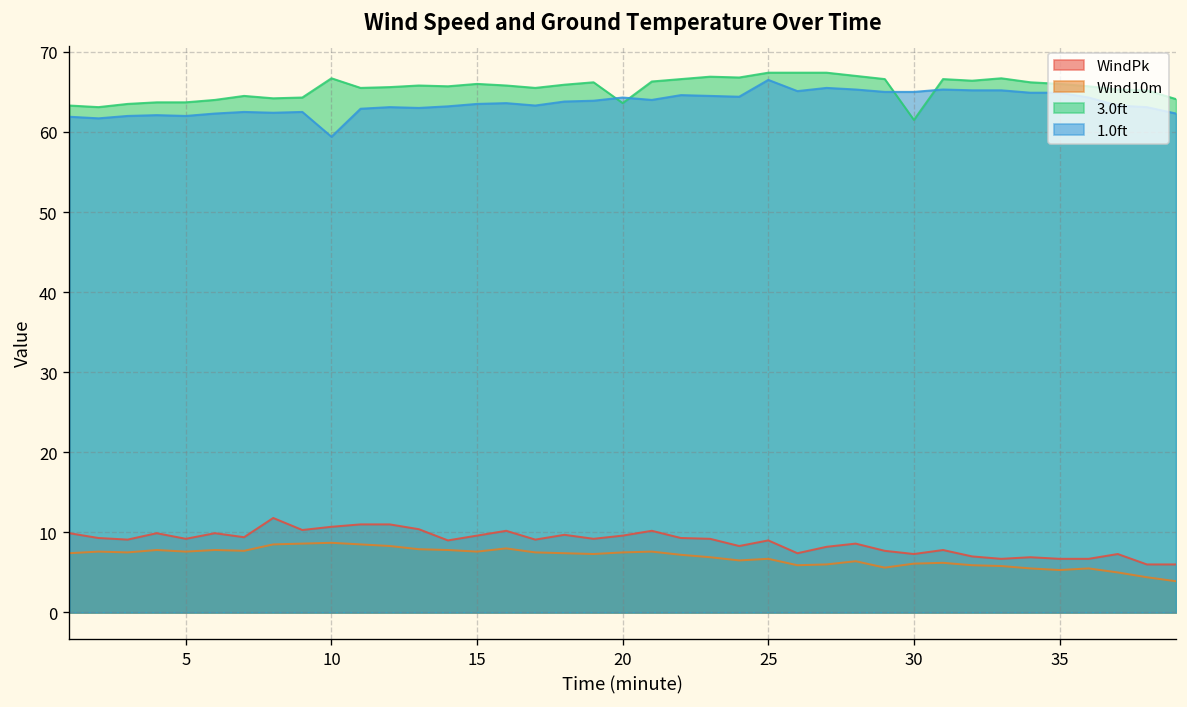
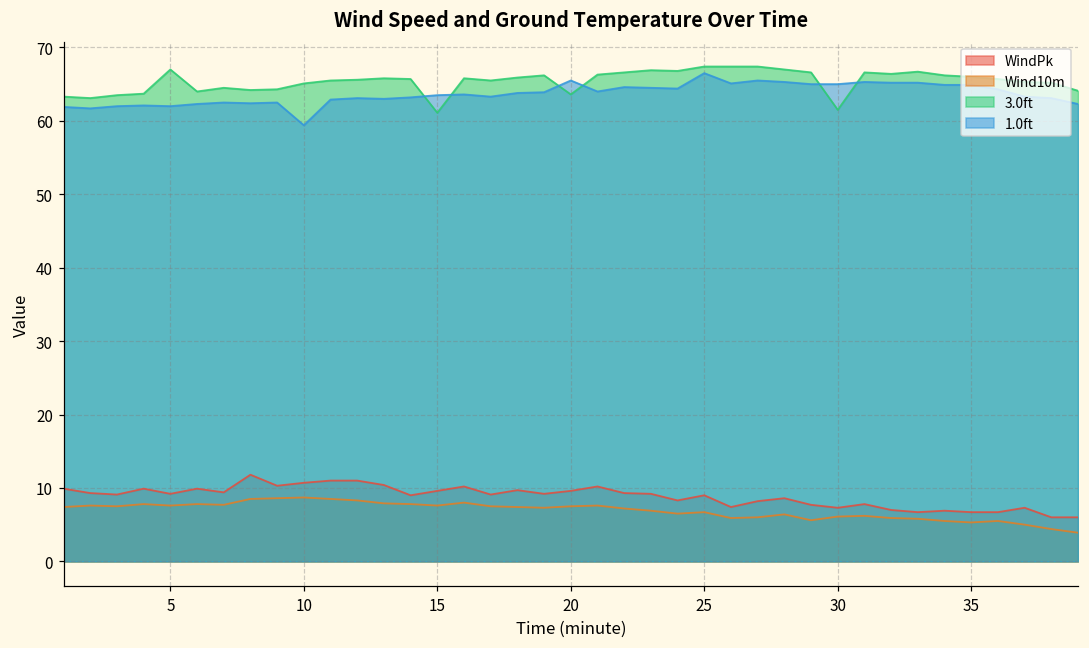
3.0ft, 5: 64 -> 67
3.0ft, 10: 67 -> 65
3.0ft, 15: 66 -> 61
1.0ft, 20: 64 -> 66
